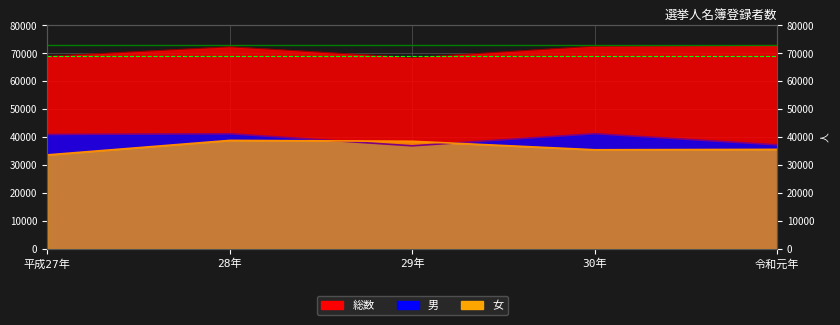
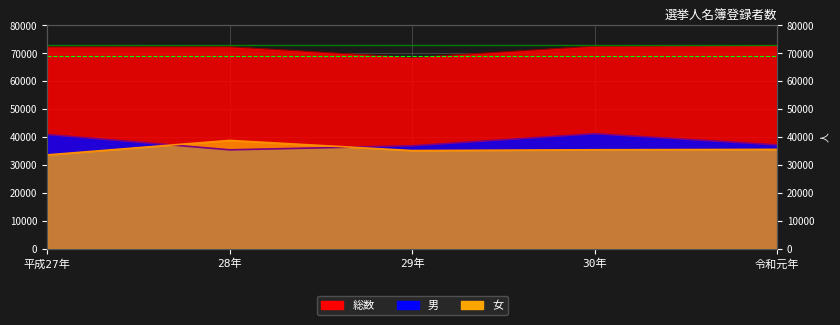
総数, 平成27年: 69000 -> 72000
男, 28年: 41000 -> 35000
女, 29年: 39000 -> 35000
